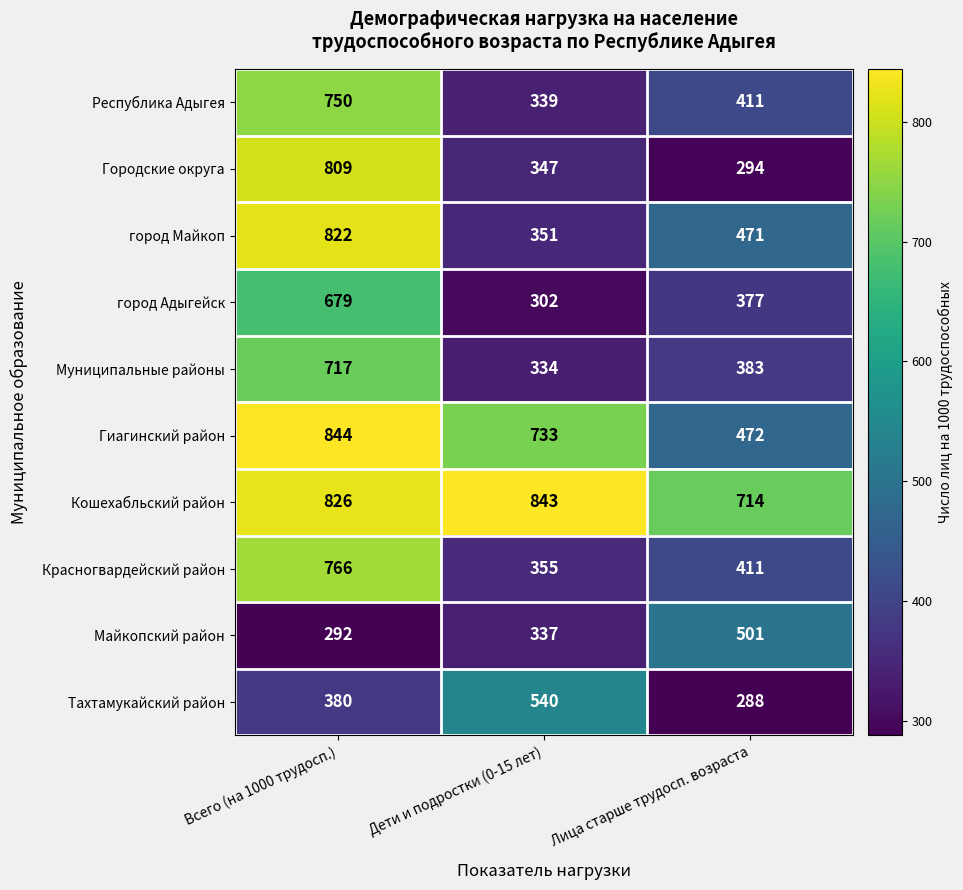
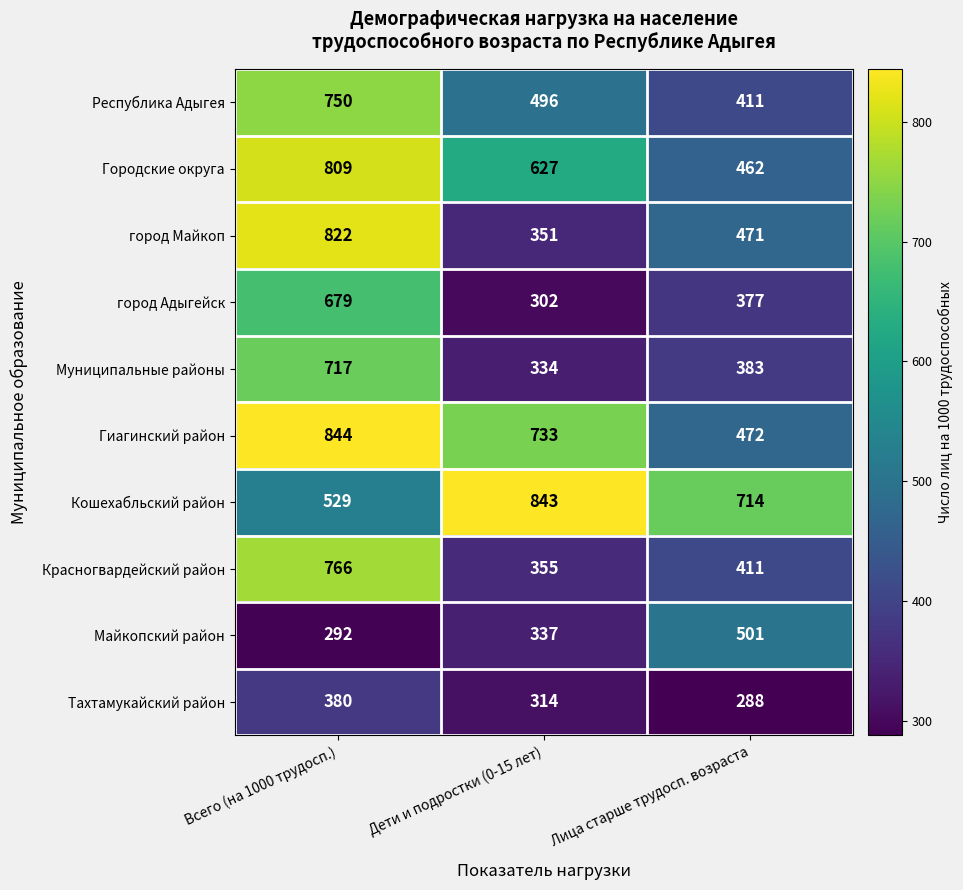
Республика Адыгея, Дети и подростки (0-15 лет): 339 -> 496
Городские округа, Дети и подростки (0-15 лет): 347 -> 627
Городские округа, Лица старше трудосп. возраста: 294 -> 462
Кошехабльский район, Всего (на 1000 трудосп.): 826 -> 529
Тахтамукайский район, Дети и подростки (0-15 лет): 540 -> 314
